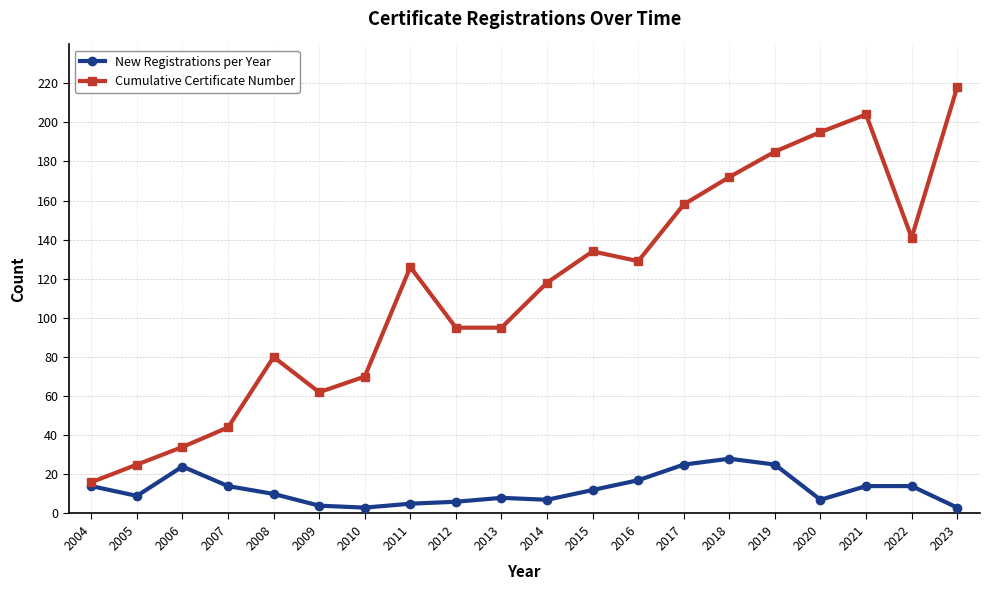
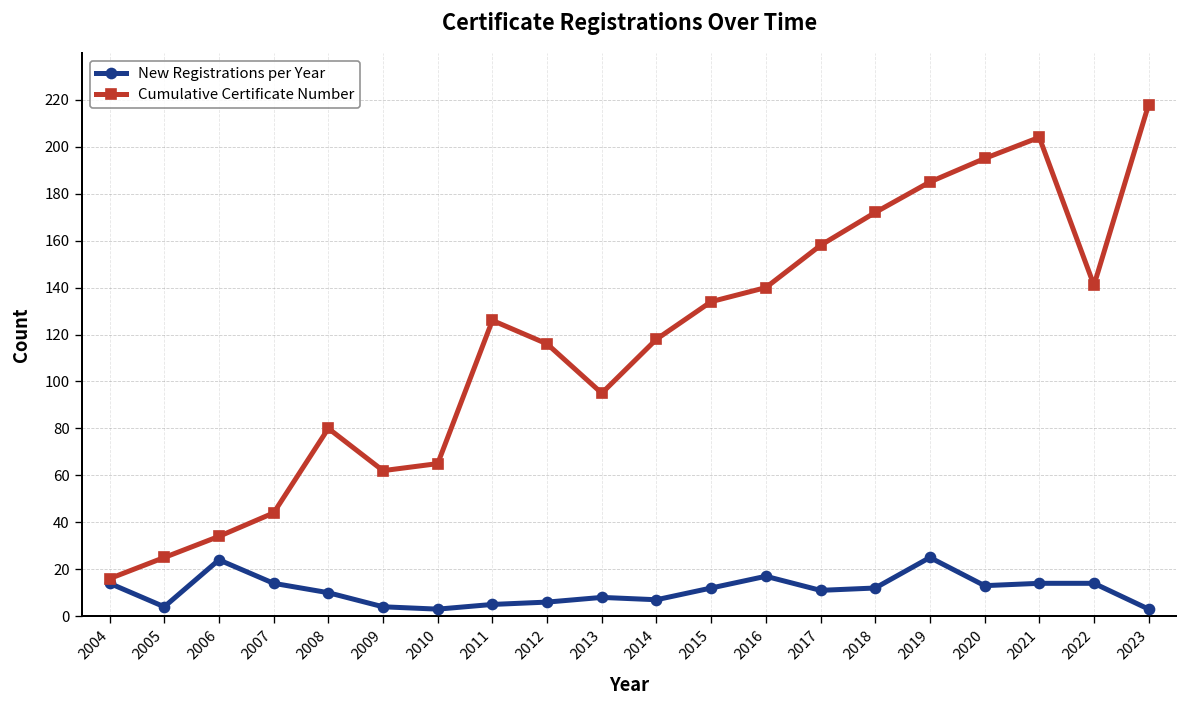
New Registrations per Year, 2005: 9 -> 4
Cumulative Certificate Number, 2010: 70 -> 65
Cumulative Certificate Number, 2012: 95 -> 116
Cumulative Certificate Number, 2016: 129 -> 140
New Registrations per Year, 2017: 25 -> 11
New Registrations per Year, 2018: 28 -> 12
New Registrations per Year, 2020: 7 -> 13
